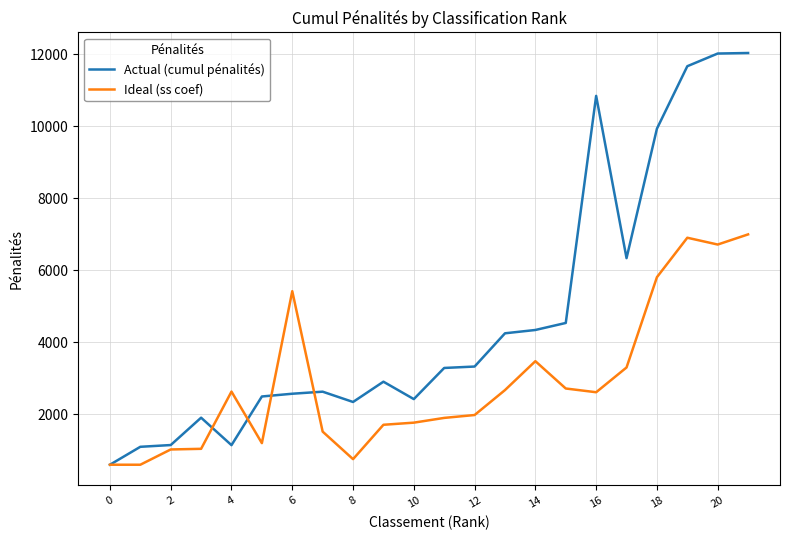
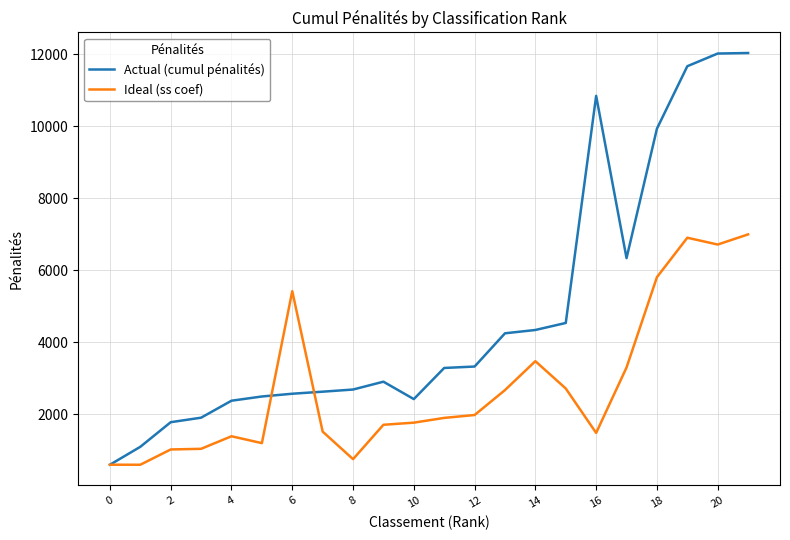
Actual (cumul pénalités), 2: 1100 -> 1800
Actual (cumul pénalités), 4: 1100 -> 2400
Ideal (ss coef), 4: 2600 -> 1400
Actual (cumul pénalités), 8: 2300 -> 2700
Ideal (ss coef), 16: 2600 -> 1500
